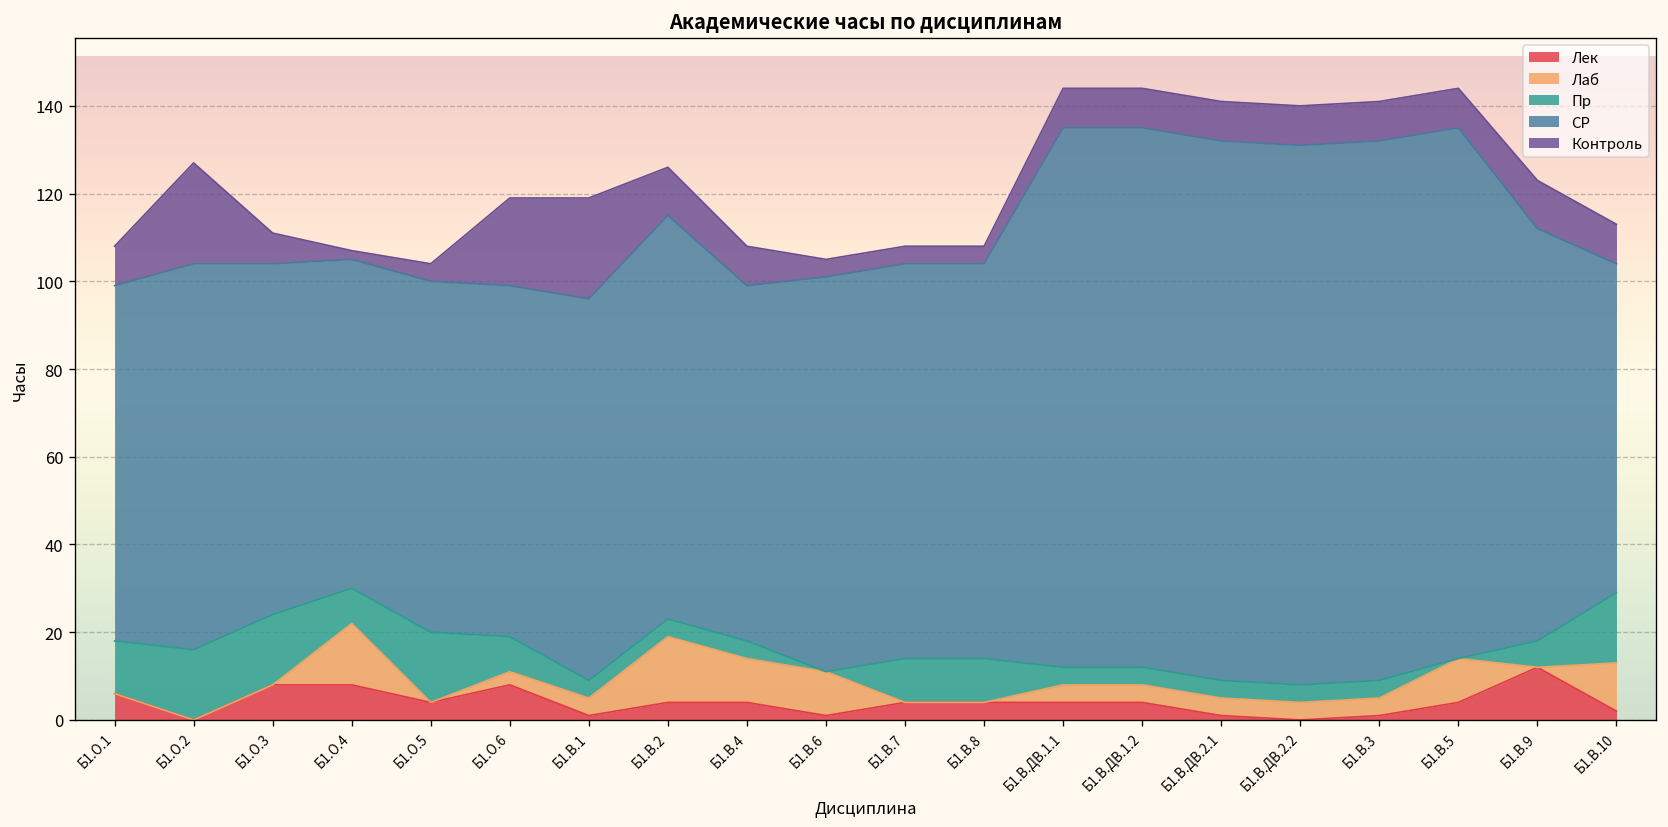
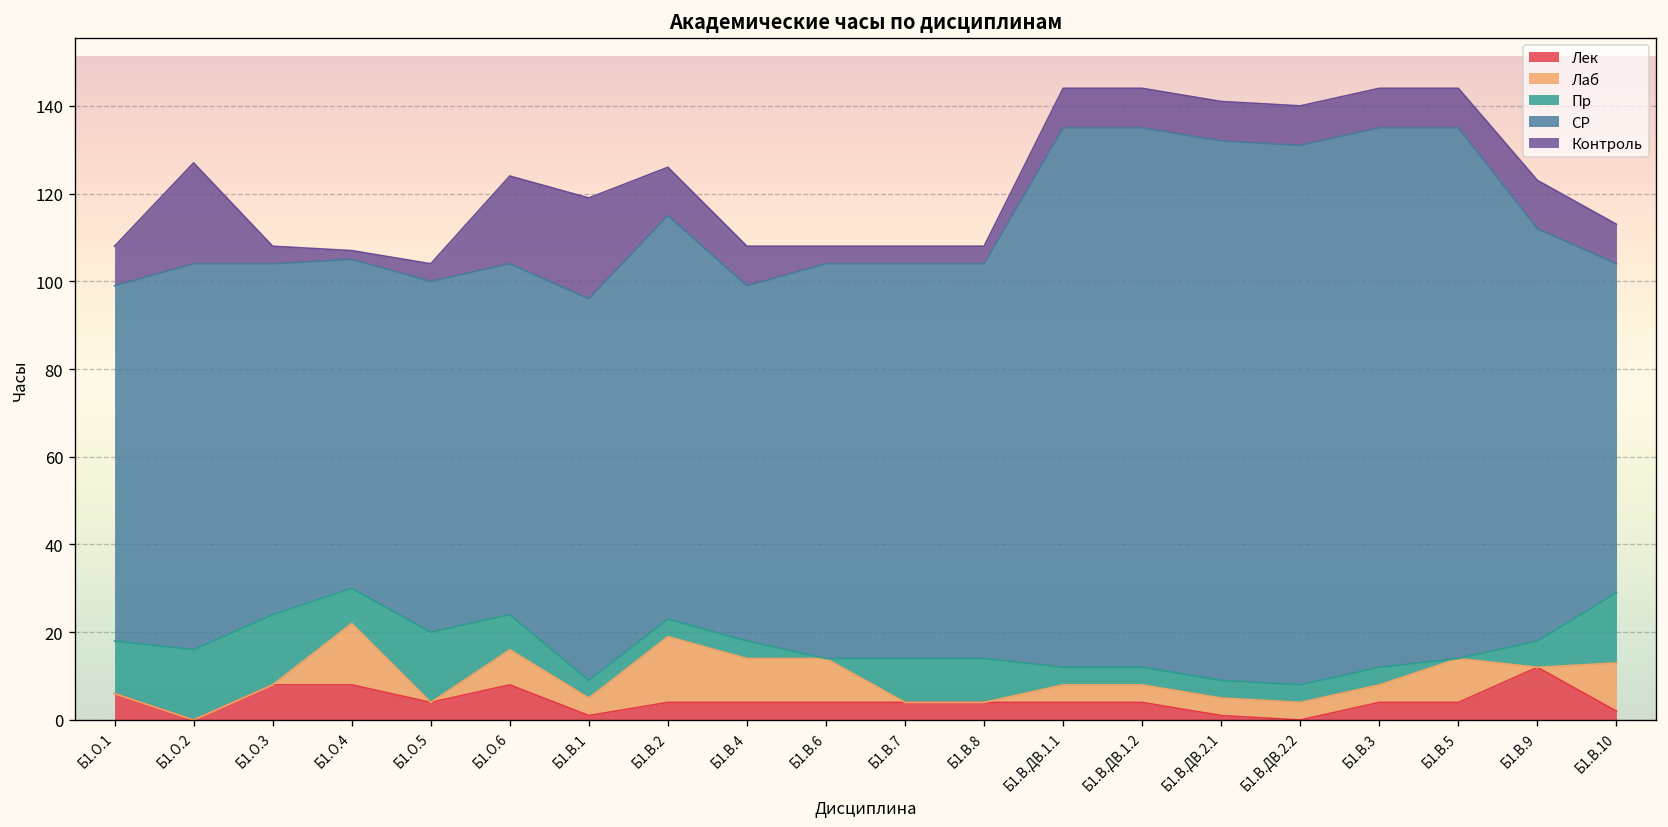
Контроль, Б1.О.3: 7 -> 4
Лаб, Б1.О.6: 3 -> 8
Лек, Б1.В.6: 1 -> 4
Лек, Б1.В.3: 1 -> 4
